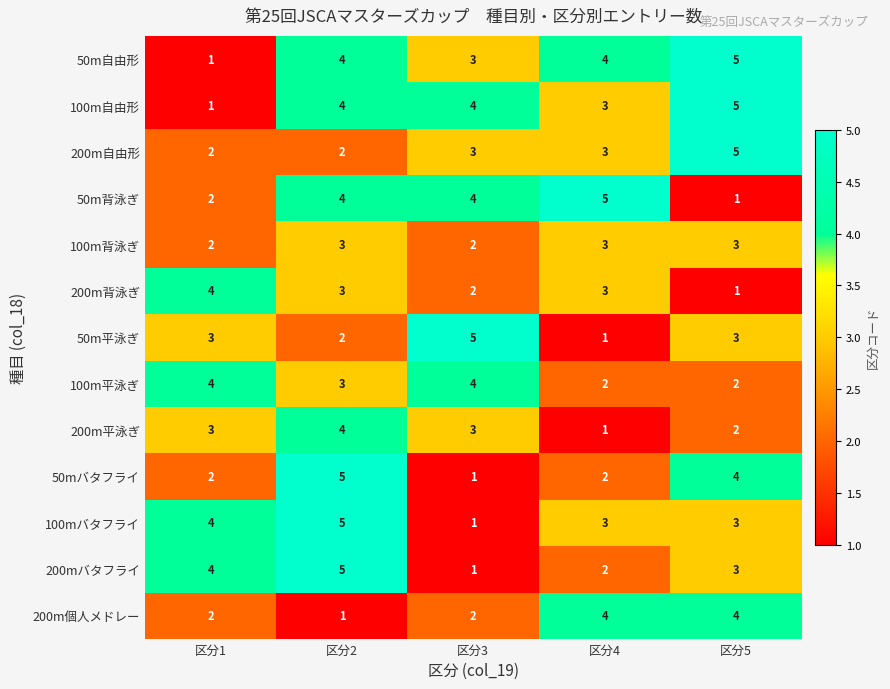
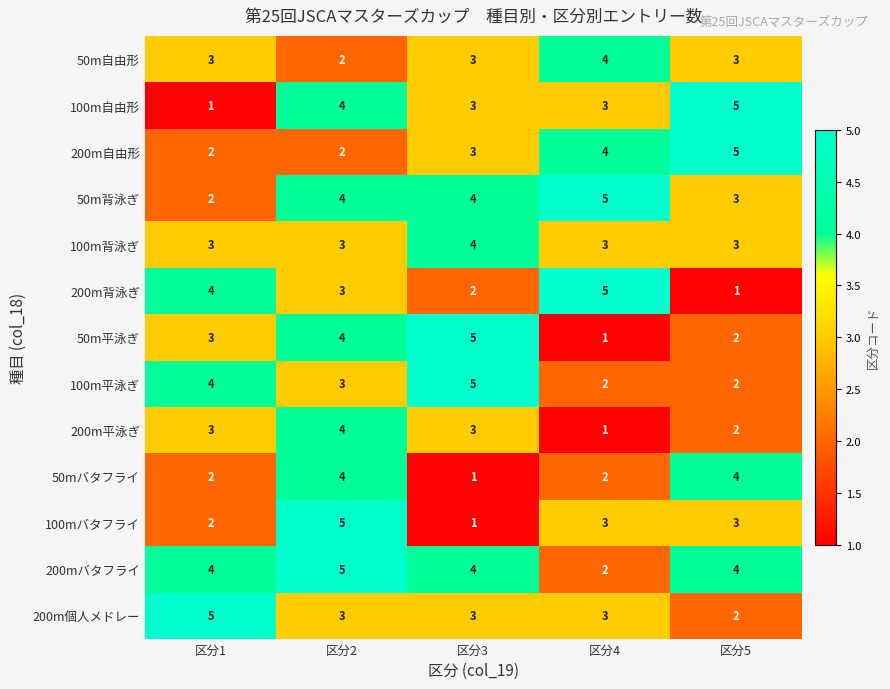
50m自由形, 区分1: 1 -> 3
50m自由形, 区分2: 4 -> 2
50m自由形, 区分5: 5 -> 3
100m自由形, 区分3: 4 -> 3
200m自由形, 区分4: 3 -> 4
50m背泳ぎ, 区分5: 1 -> 3
100m背泳ぎ, 区分1: 2 -> 3
100m背泳ぎ, 区分3: 2 -> 4
200m背泳ぎ, 区分4: 3 -> 5
50m平泳ぎ, 区分2: 2 -> 4
50m平泳ぎ, 区分5: 3 -> 2
100m平泳ぎ, 区分3: 4 -> 5
50mバタフライ, 区分2: 5 -> 4
100mバタフライ, 区分1: 4 -> 2
200mバタフライ, 区分3: 1 -> 4
200mバタフライ, 区分5: 3 -> 4
200m個人メドレー, 区分1: 2 -> 5
200m個人メドレー, 区分2: 1 -> 3
200m個人メドレー, 区分3: 2 -> 3
200m個人メドレー, 区分4: 4 -> 3
200m個人メドレー, 区分5: 4 -> 2
